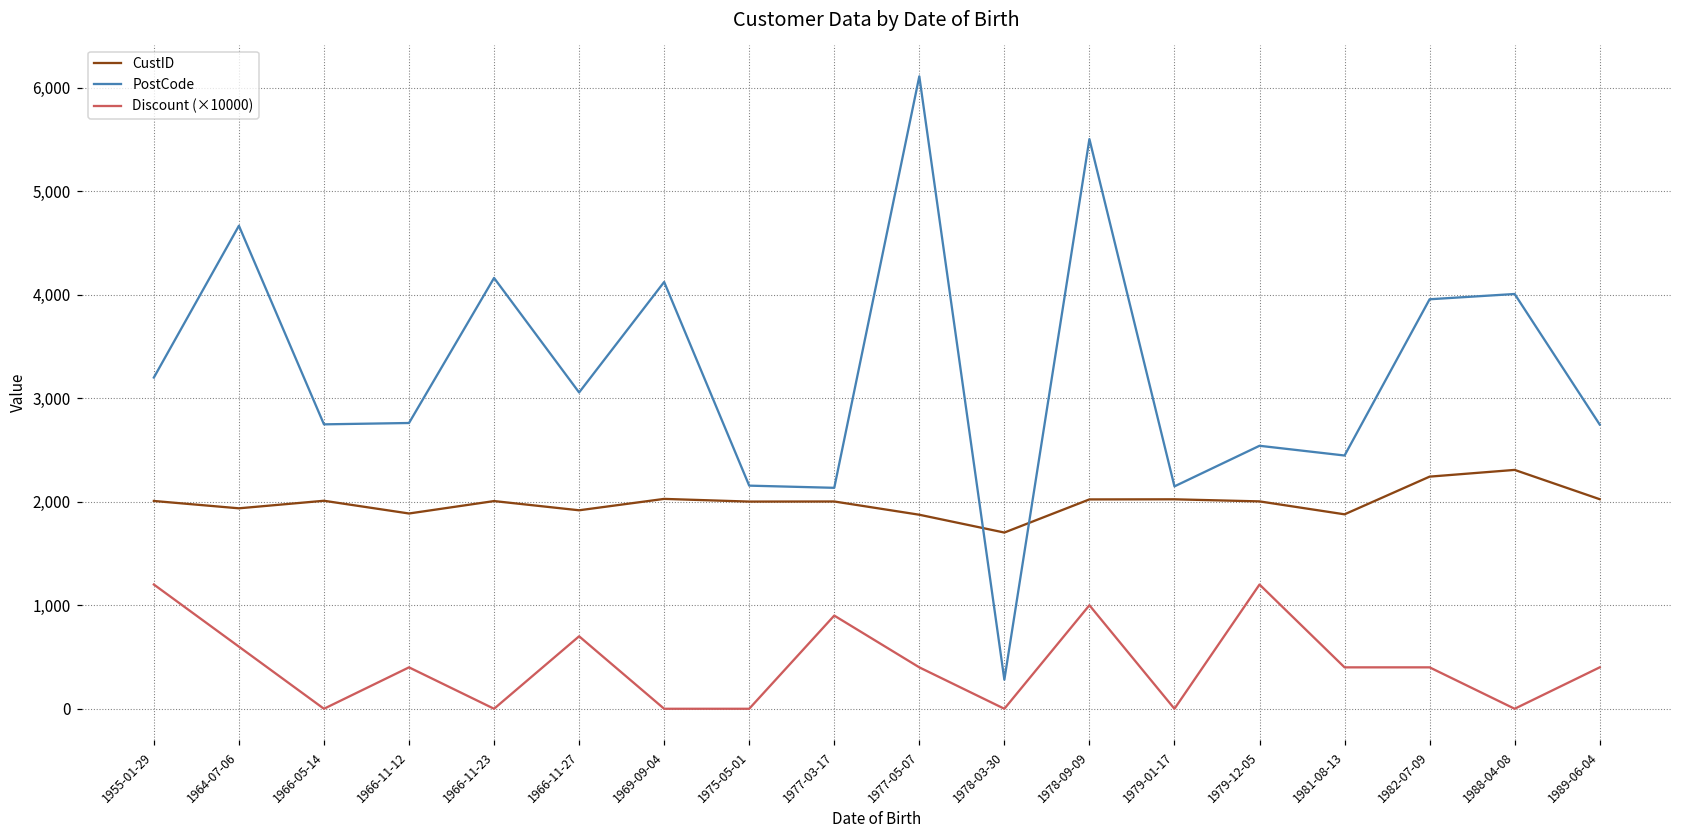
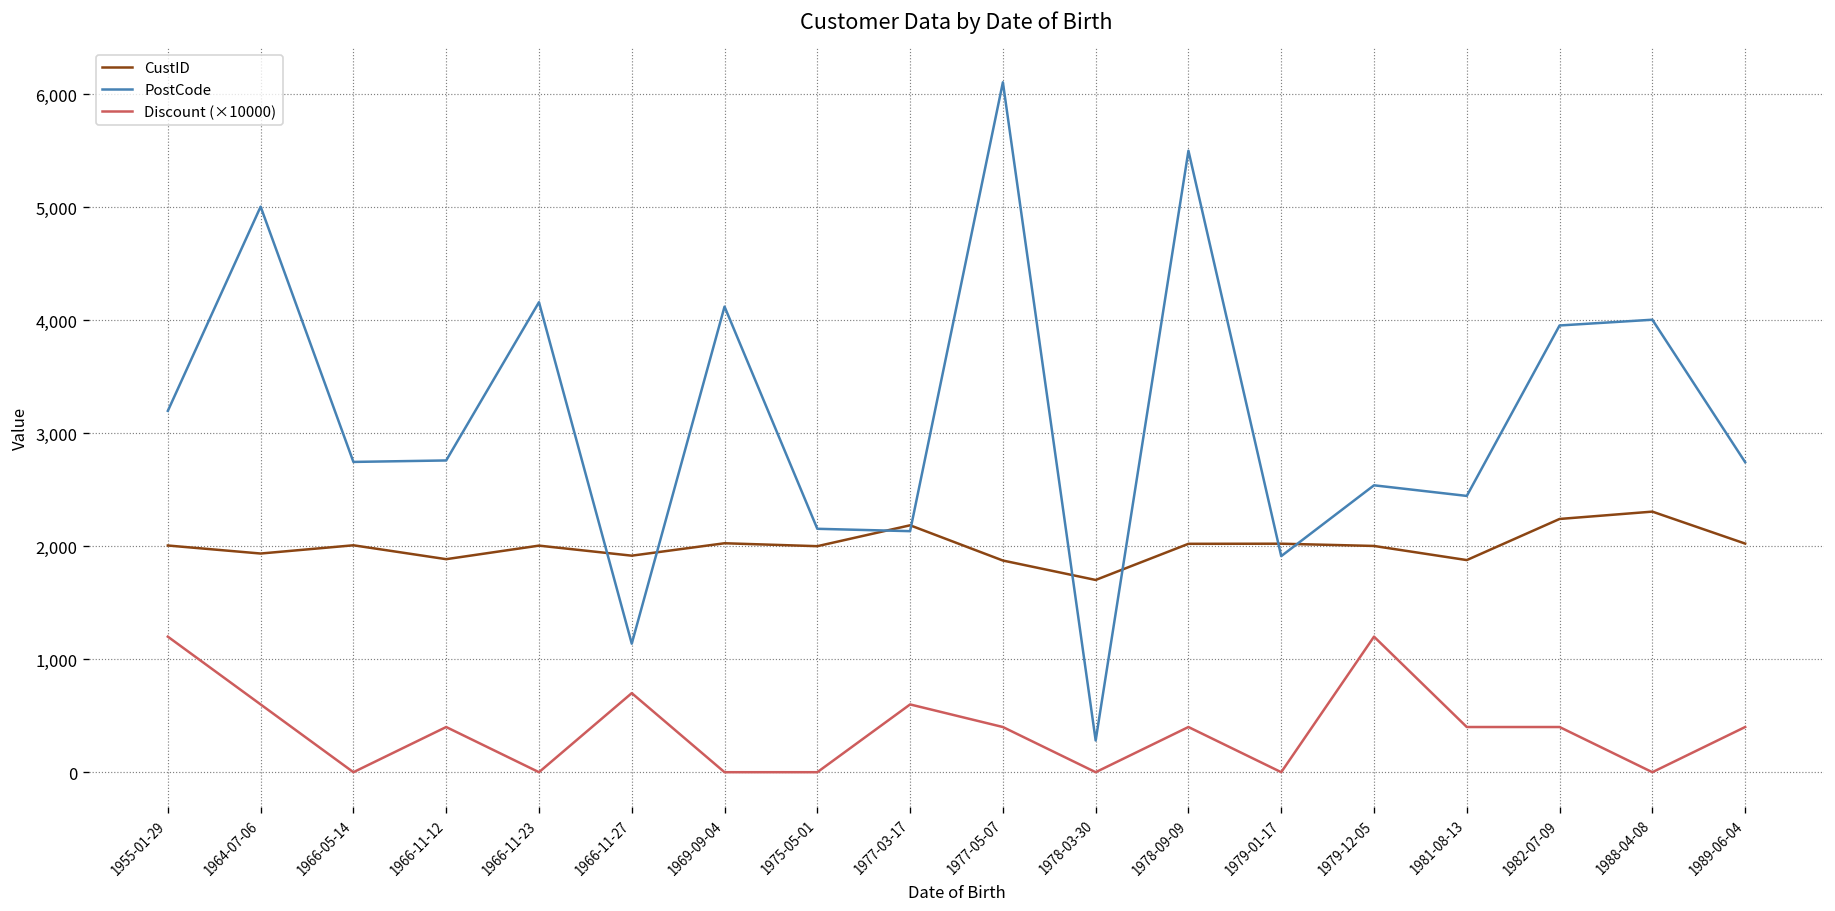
PostCode, 1964-07-06: 4,700 -> 5,000
PostCode, 1966-11-27: 3,100 -> 1,100
CustID, 1977-03-17: 2,000 -> 2,200
Discount (×10000), 1977-03-17: 900 -> 600
Discount (×10000), 1978-09-09: 1,000 -> 400
PostCode, 1979-01-17: 2,100 -> 1,900
